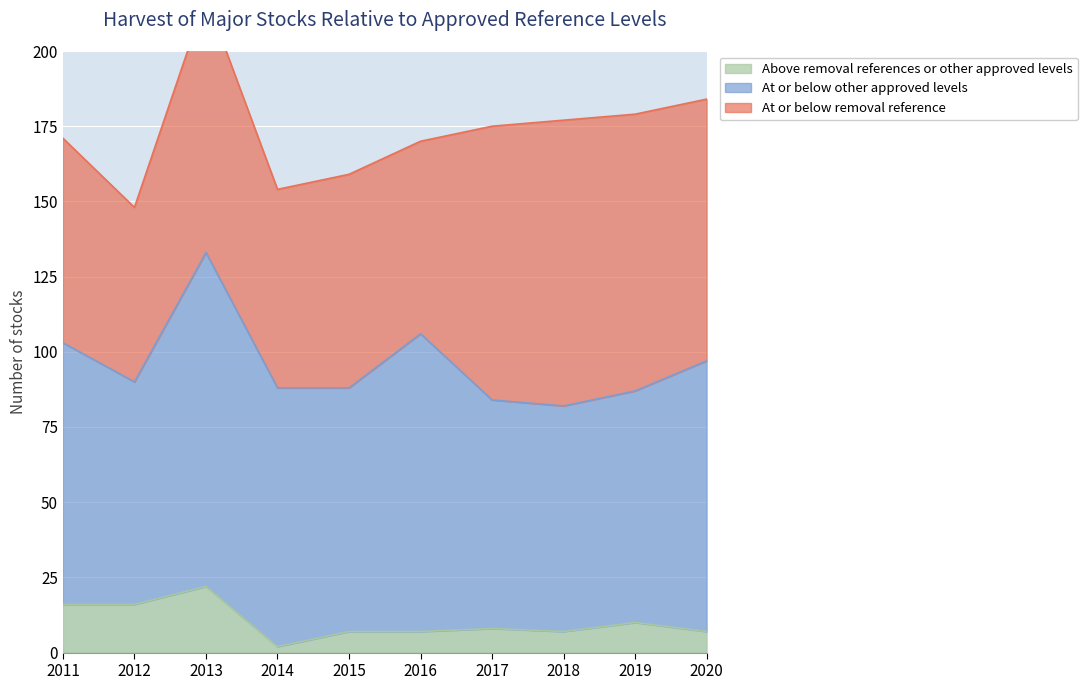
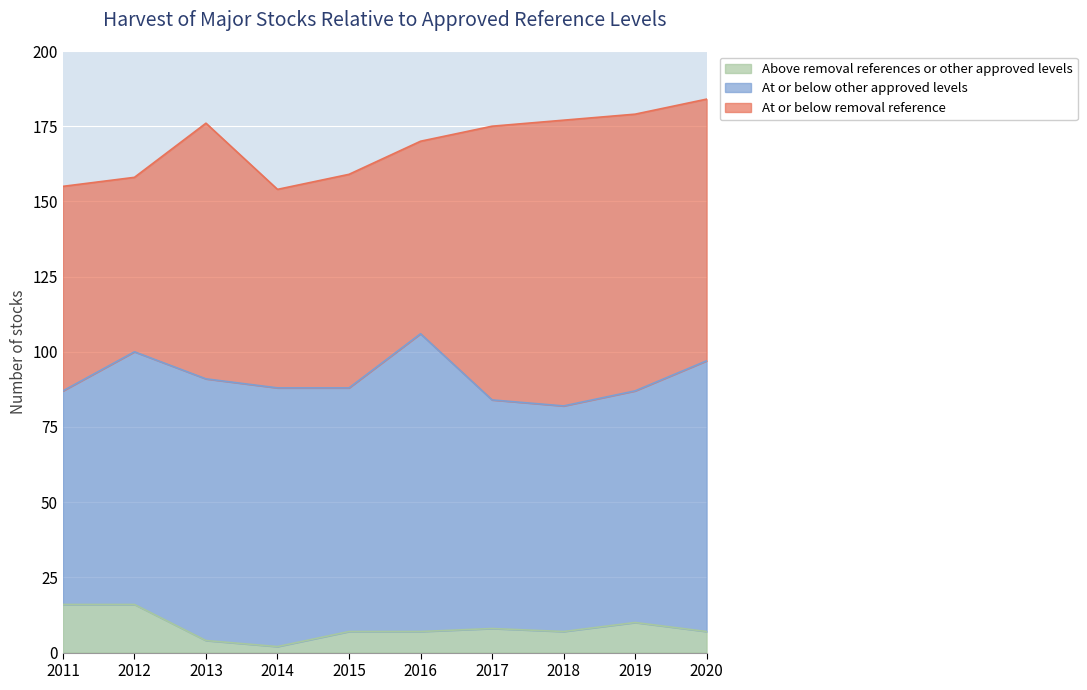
At or below other approved levels, 2011: 87 -> 71
At or below other approved levels, 2012: 74 -> 84
Above removal references or other approved levels, 2013: 22 -> 4
At or below other approved levels, 2013: 111 -> 87
